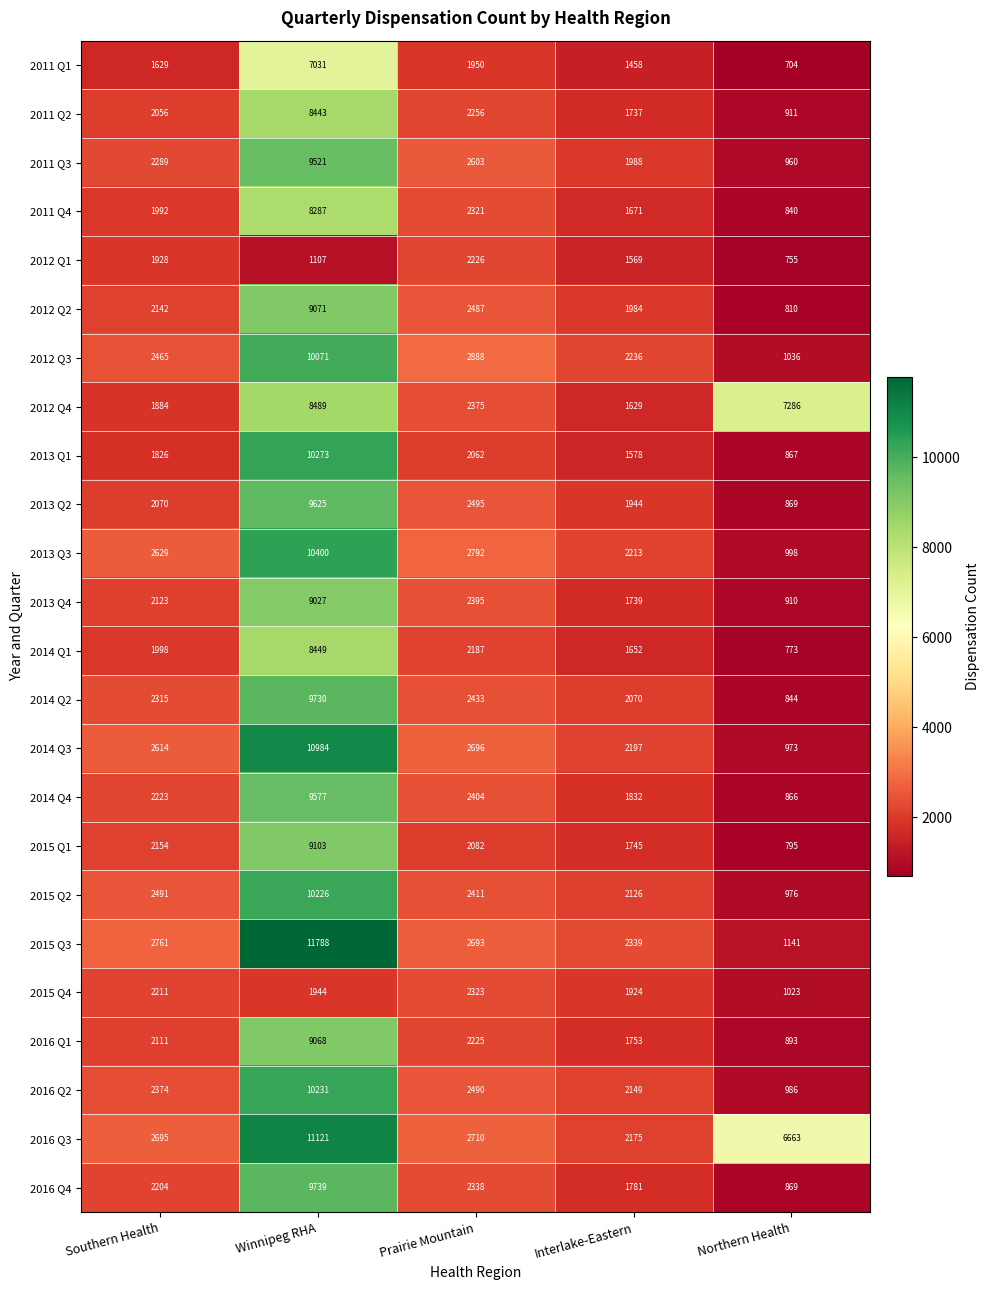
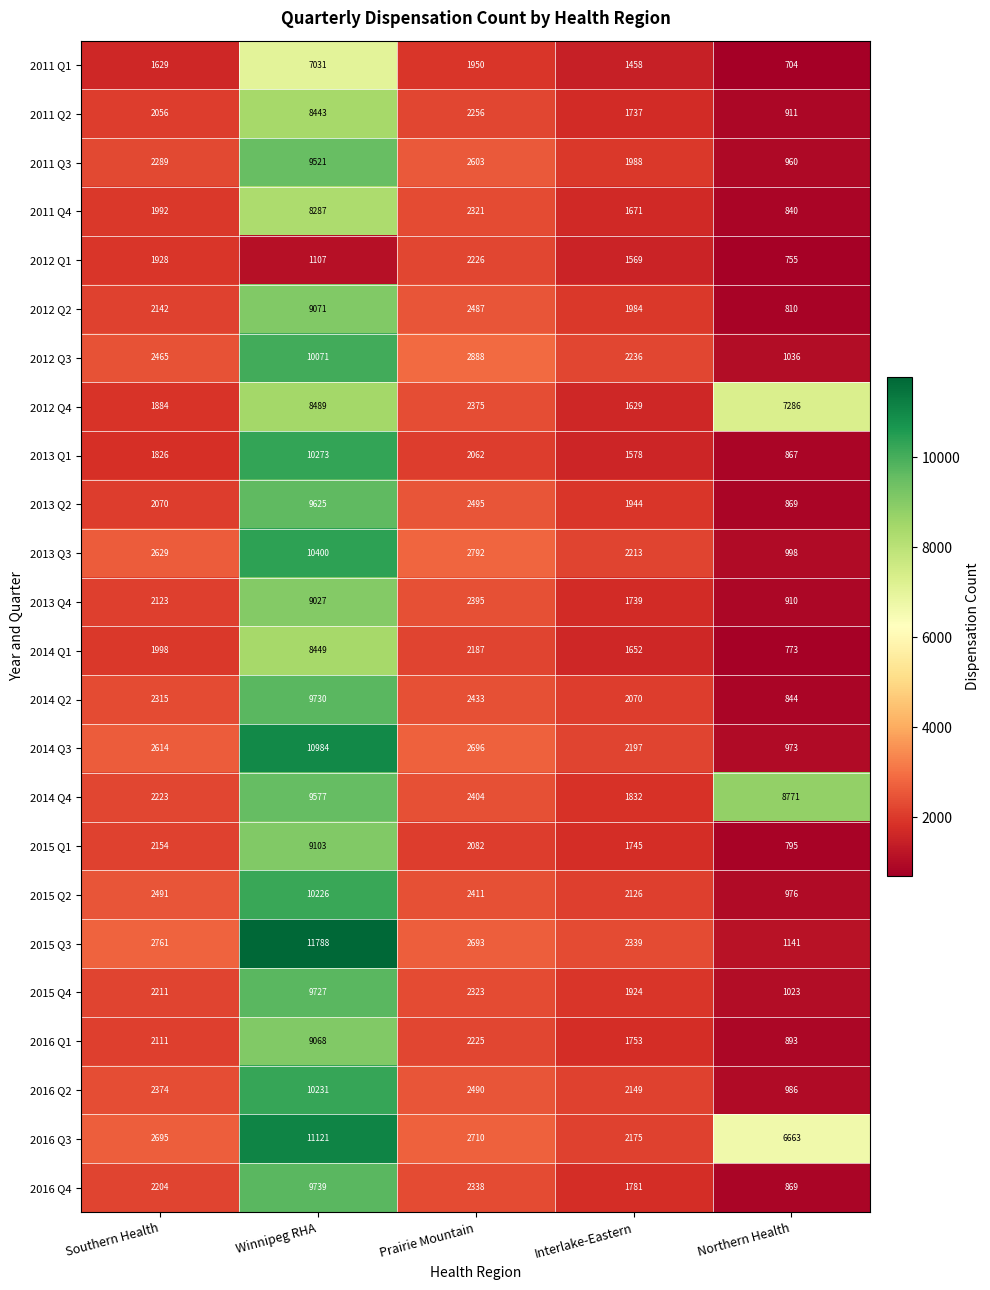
2014 Q4, Northern Health: 866 -> 8771
2015 Q4, Winnipeg RHA: 1944 -> 9727
